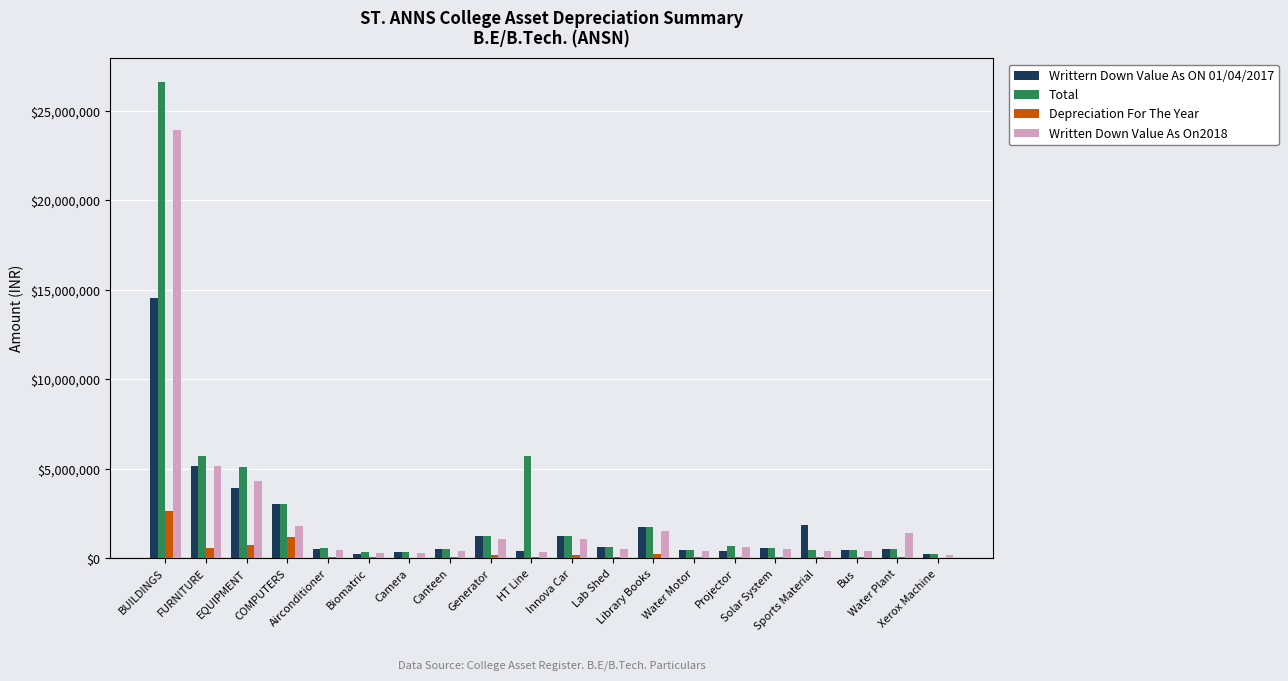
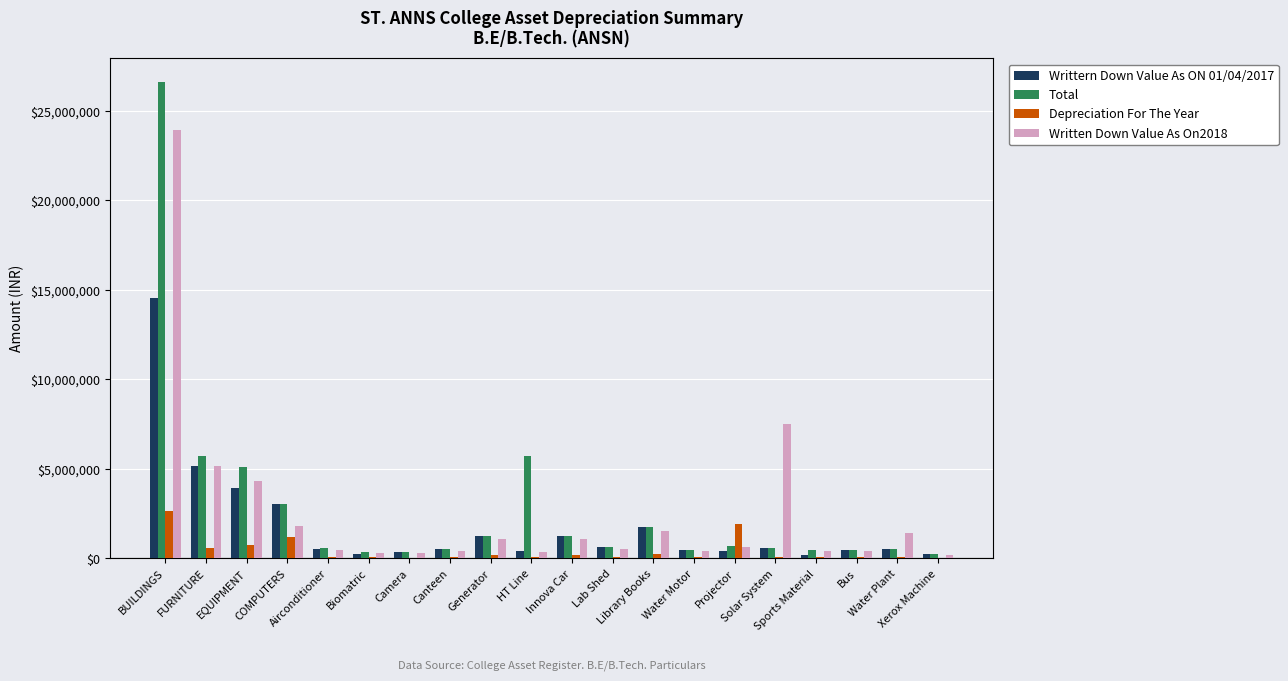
Depreciation For The Year, Projector: $100,000 -> $1,900,000
Written Down Value As On2018, Solar System: $500,000 -> $7,500,000
Writtern Down Value As ON 01/04/2017, Sports Material: $1,900,000 -> $200,000
